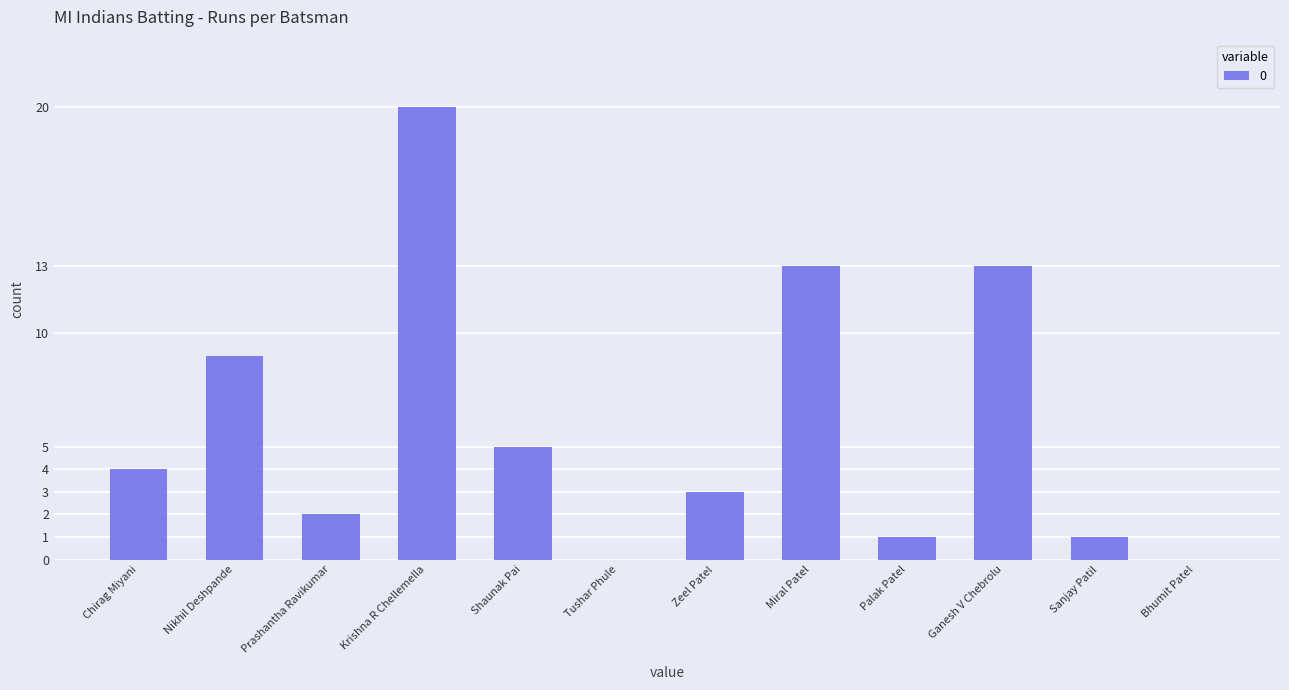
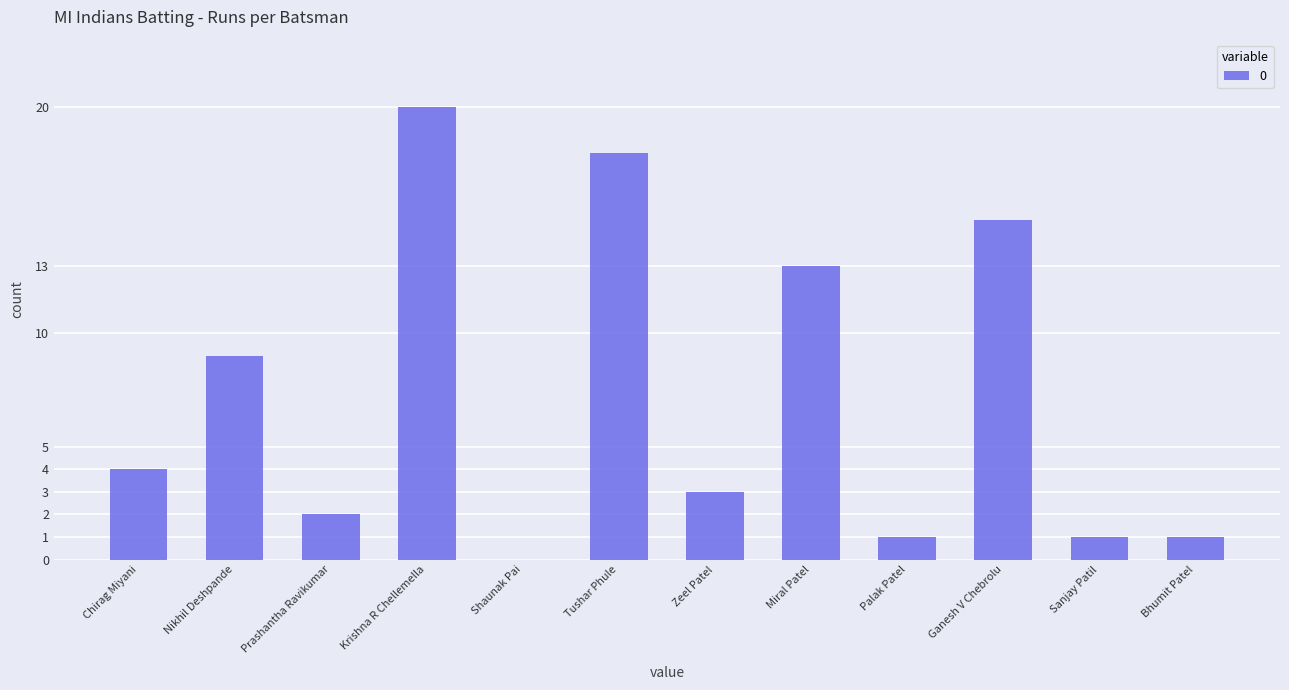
Shaunak Pai: 5 -> 0
Tushar Phule: 0 -> 18
Ganesh V Chebrolu: 13 -> 15
Bhumit Patel: 0 -> 1
